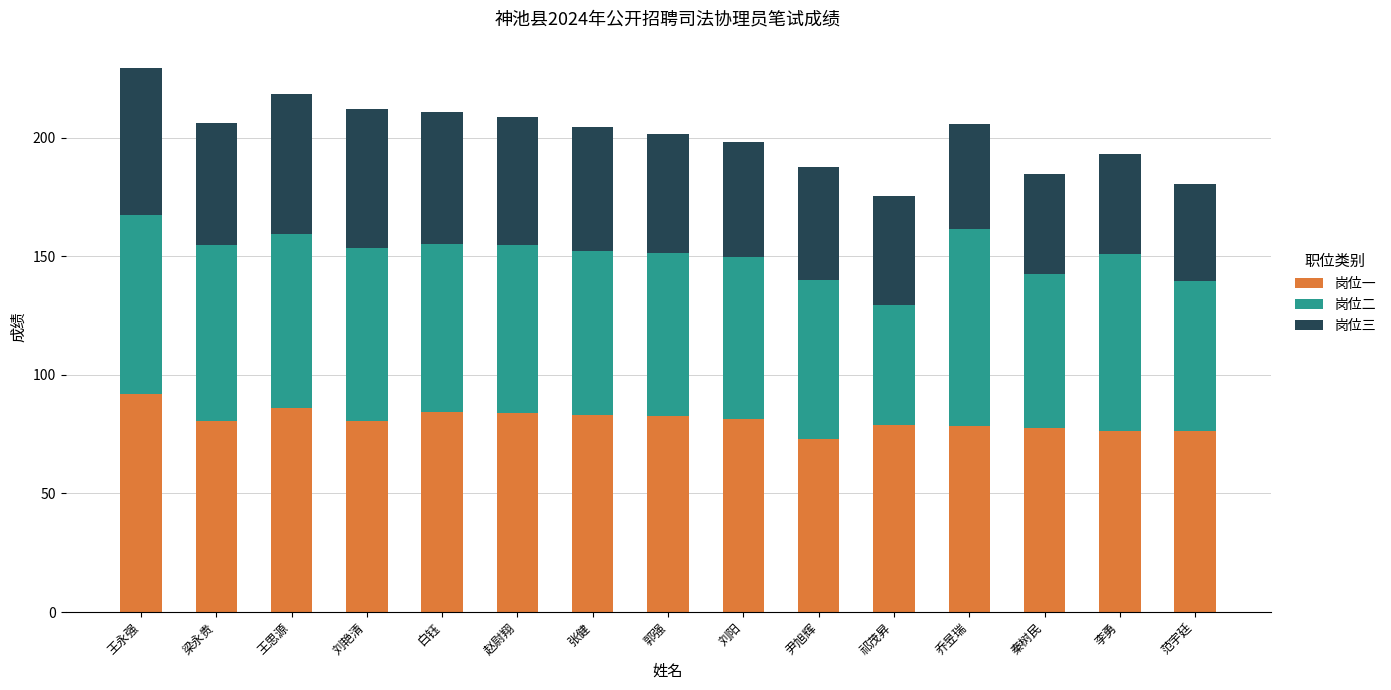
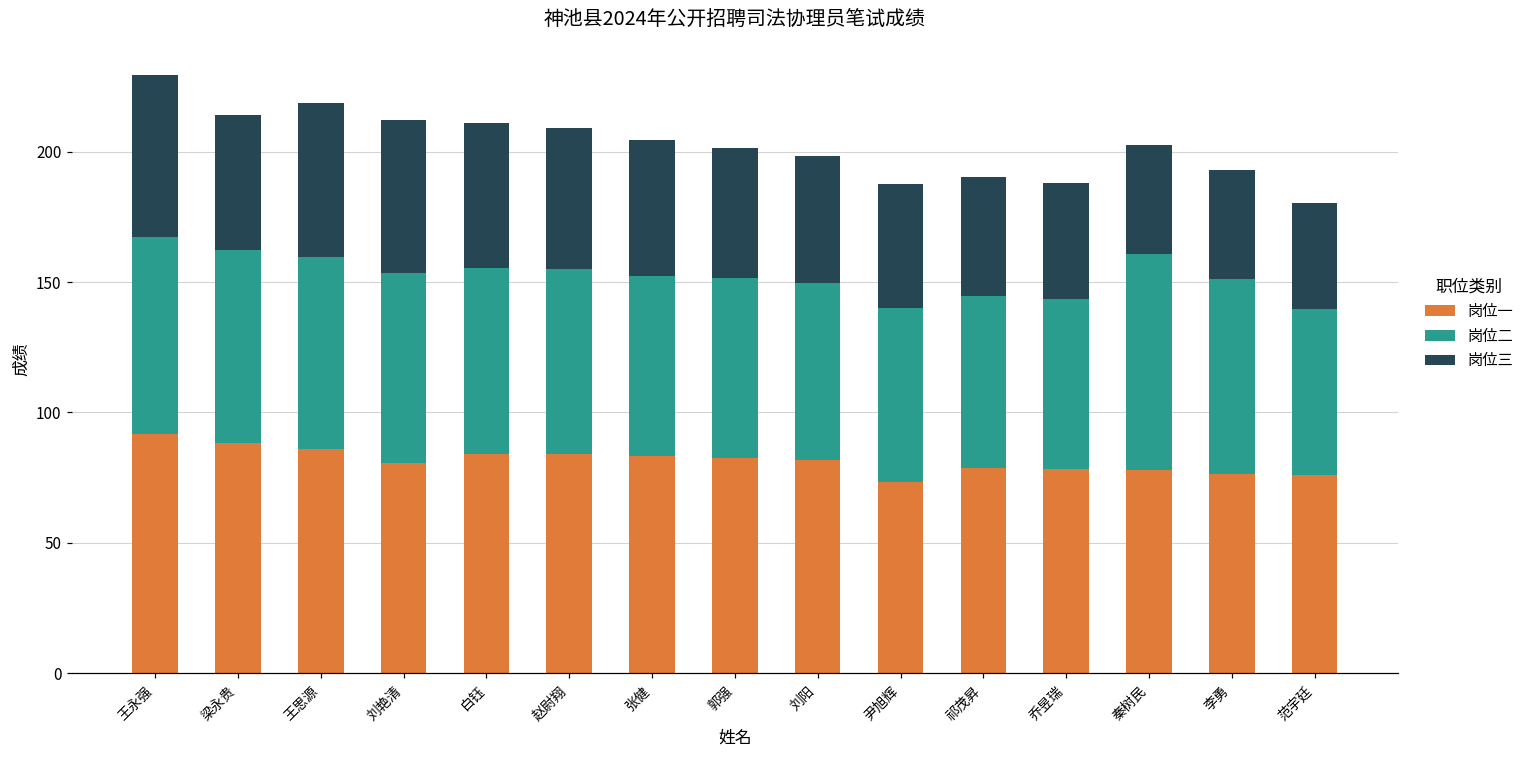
岗位一, 梁永贵: 81 -> 88
岗位二, 祁茂昇: 51 -> 66
岗位二, 乔昱瑞: 83 -> 65
岗位二, 秦树民: 65 -> 83
